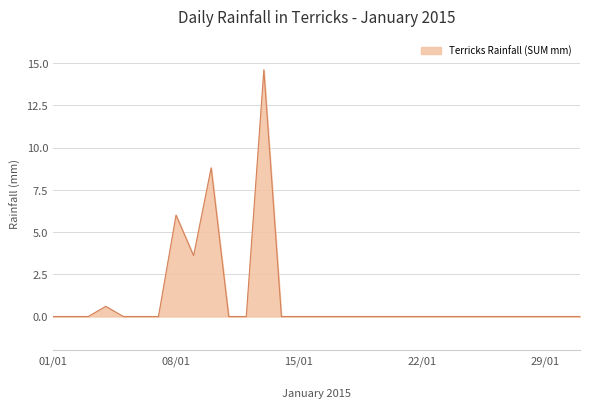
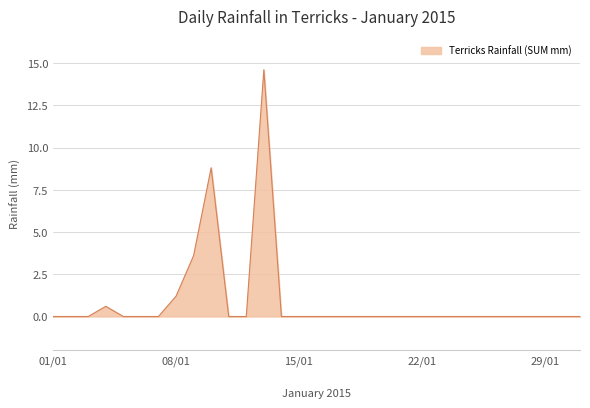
08/01: 6.0 -> 1.2
